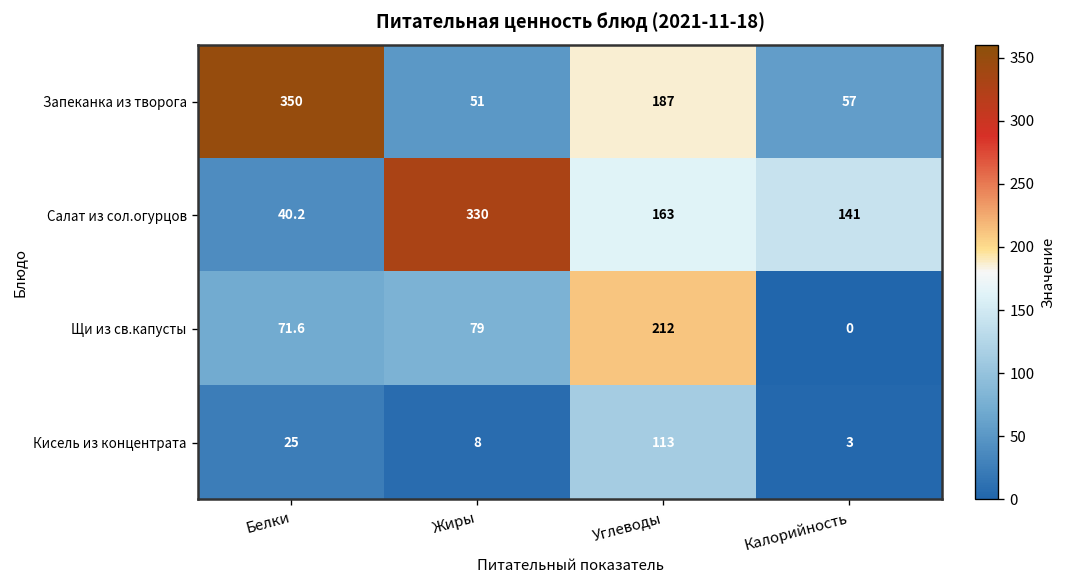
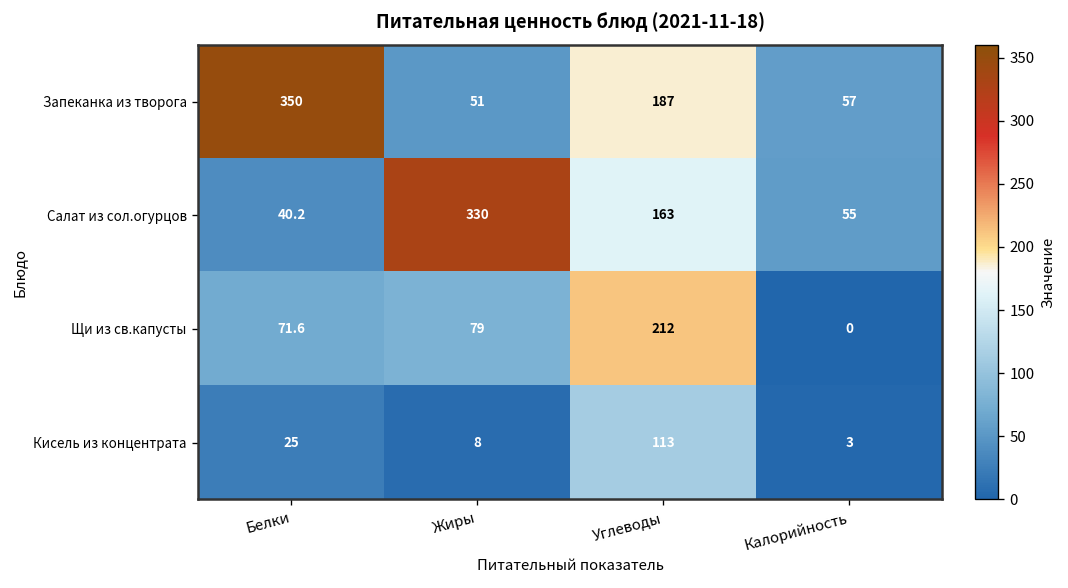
Салат из сол.огурцов, Калорийность: 141 -> 55
